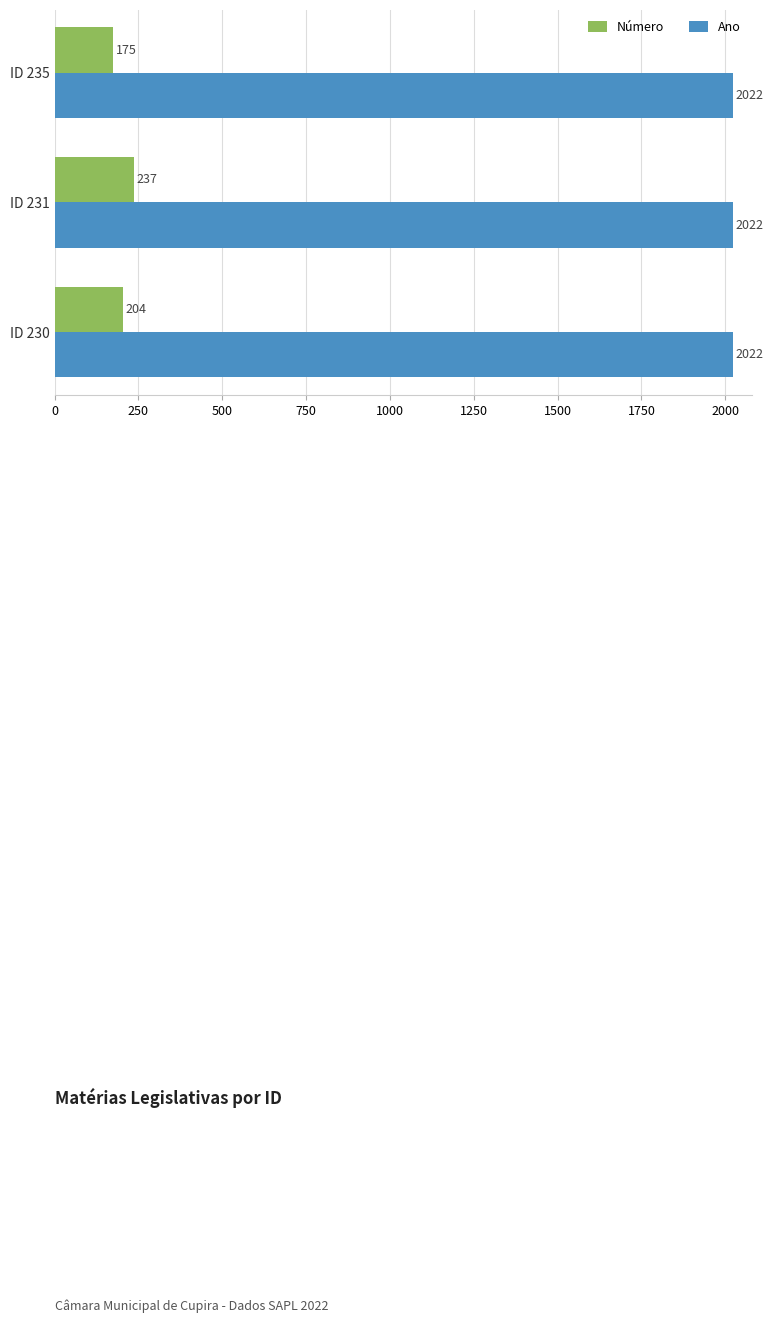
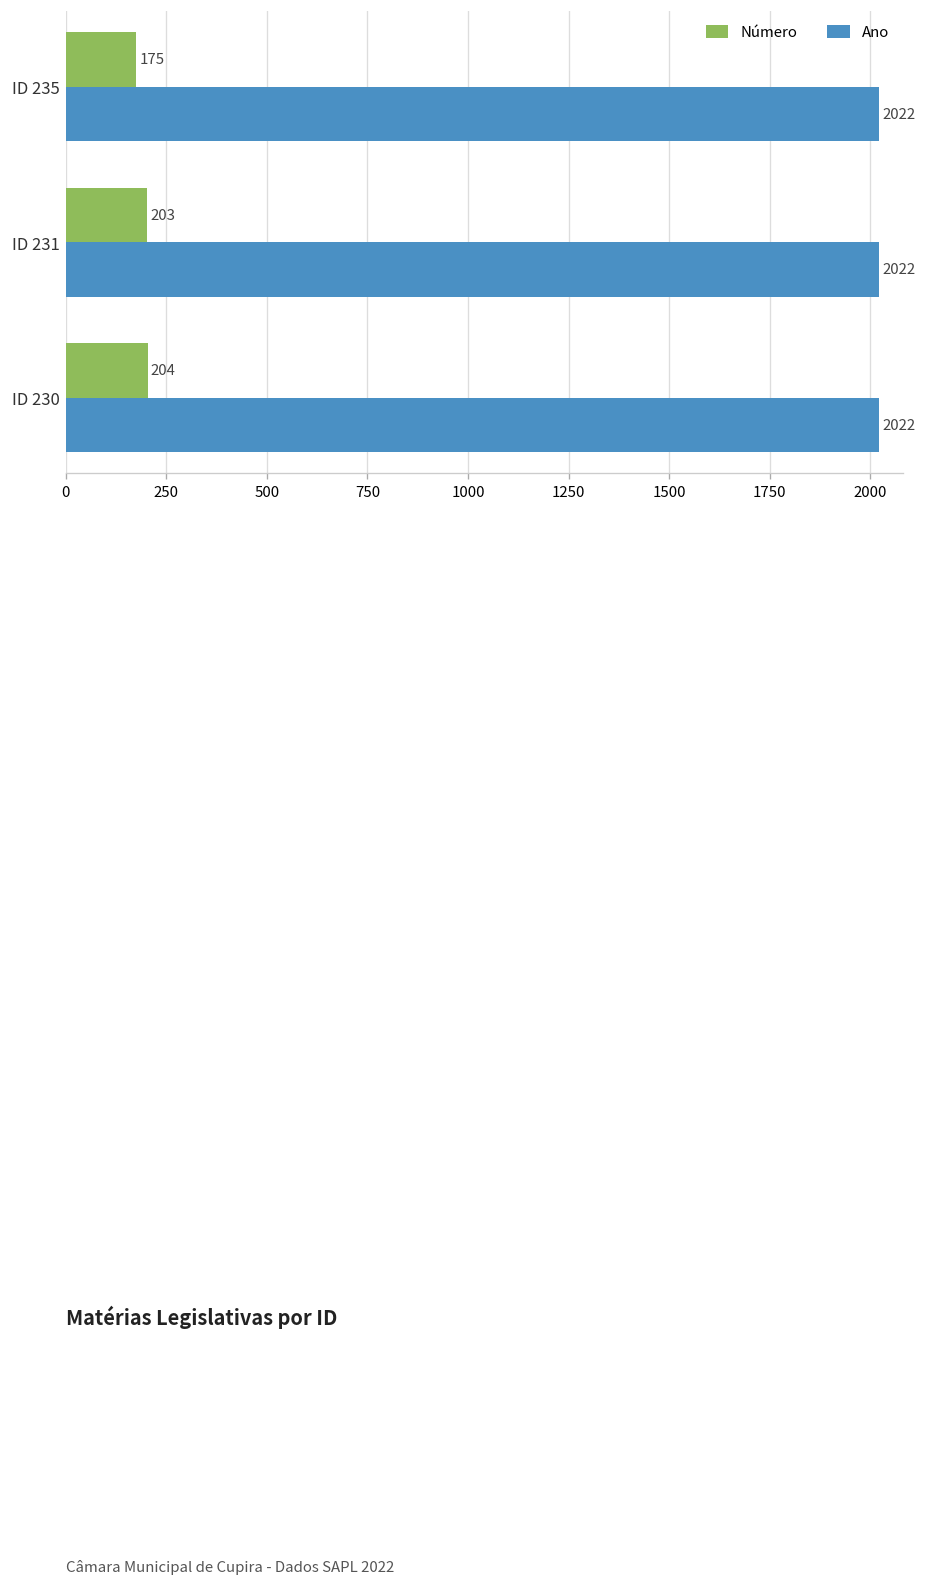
Número, ID 231: 237 -> 203
